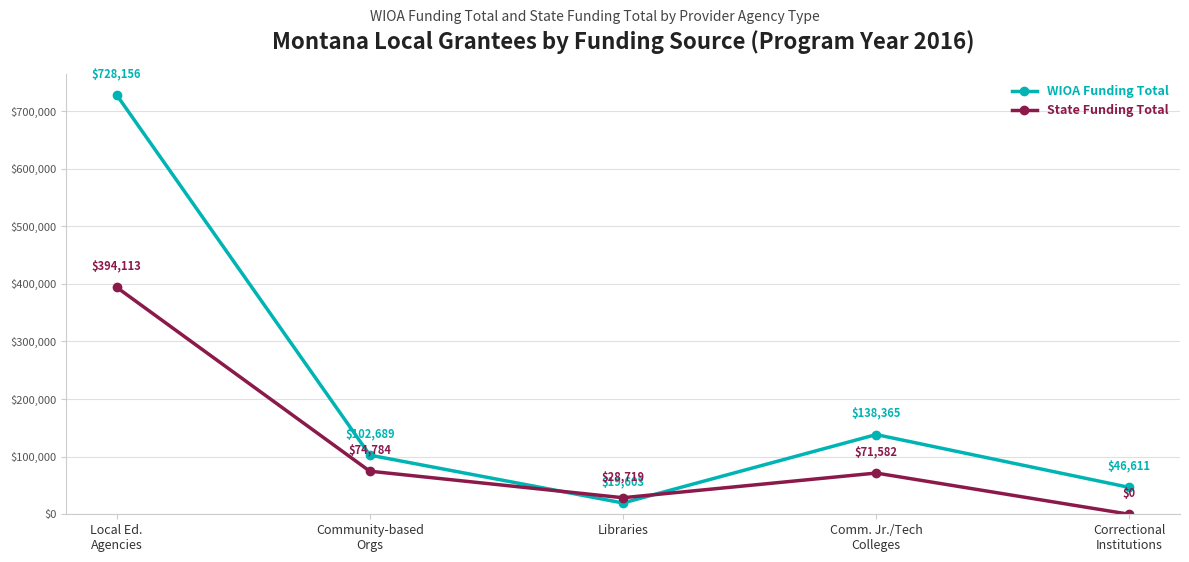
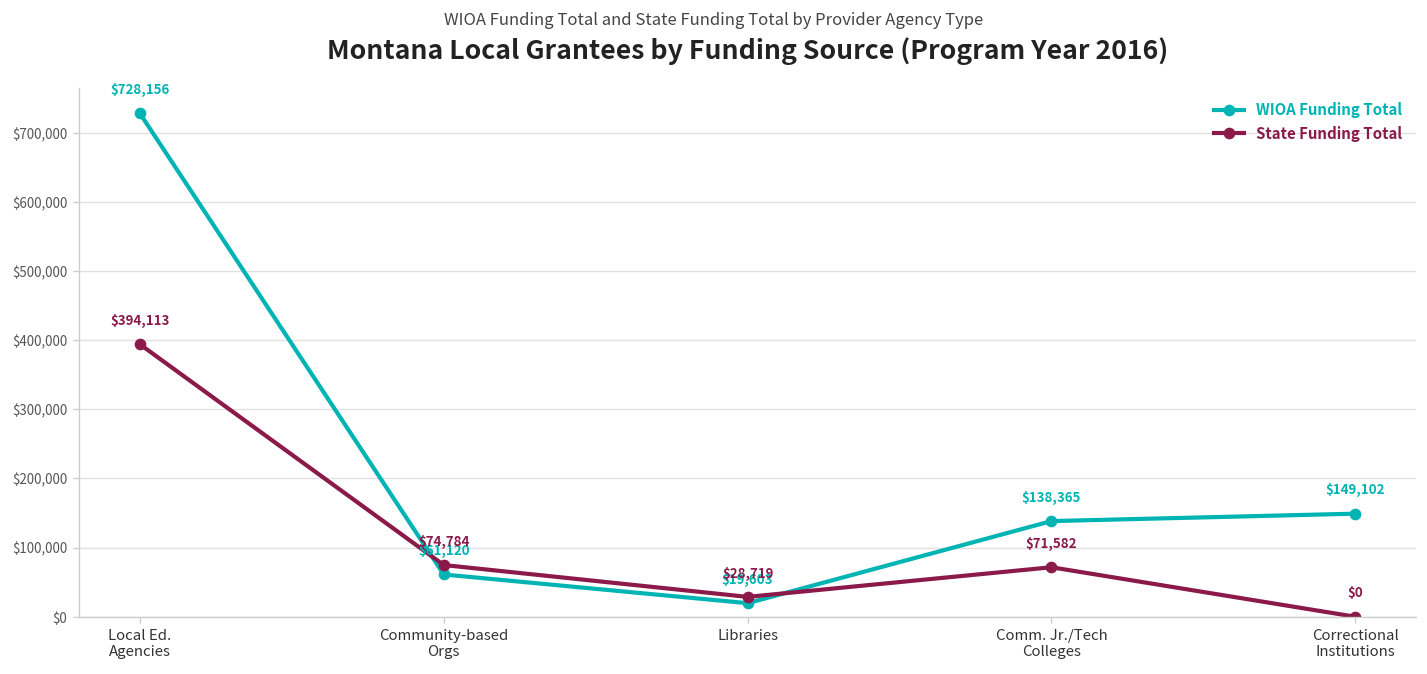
WIOA Funding Total, Community-based Orgs: $102,689 -> $61,120
WIOA Funding Total, Correctional Institutions: $46,611 -> $149,102
